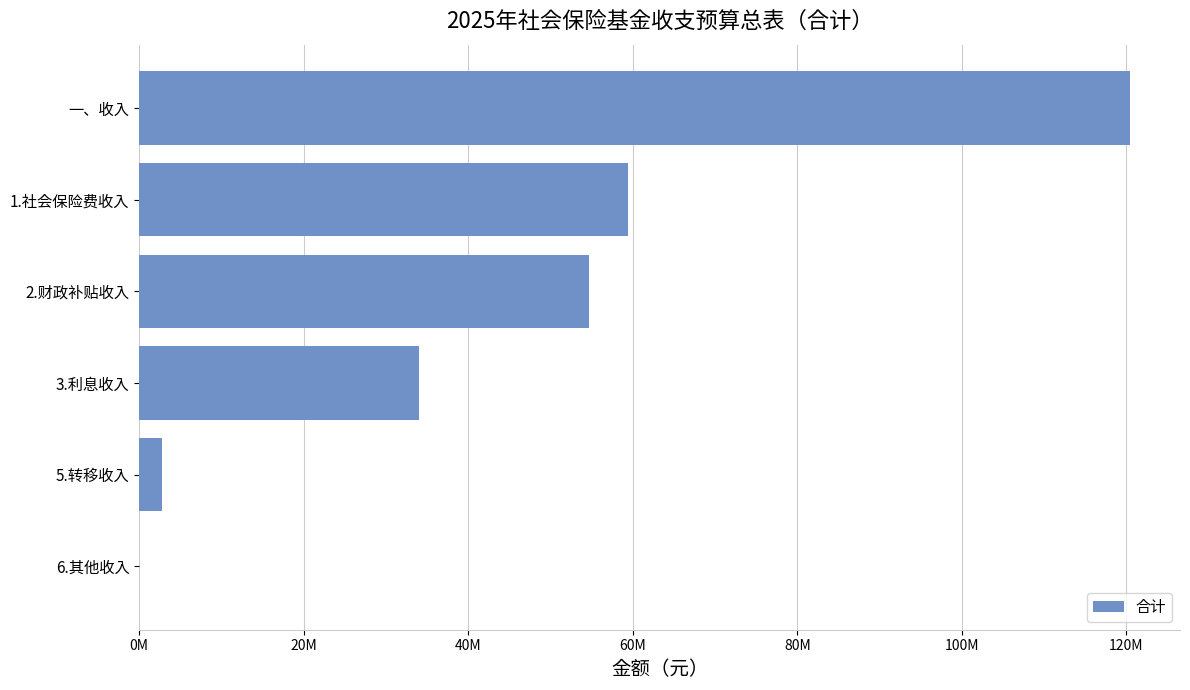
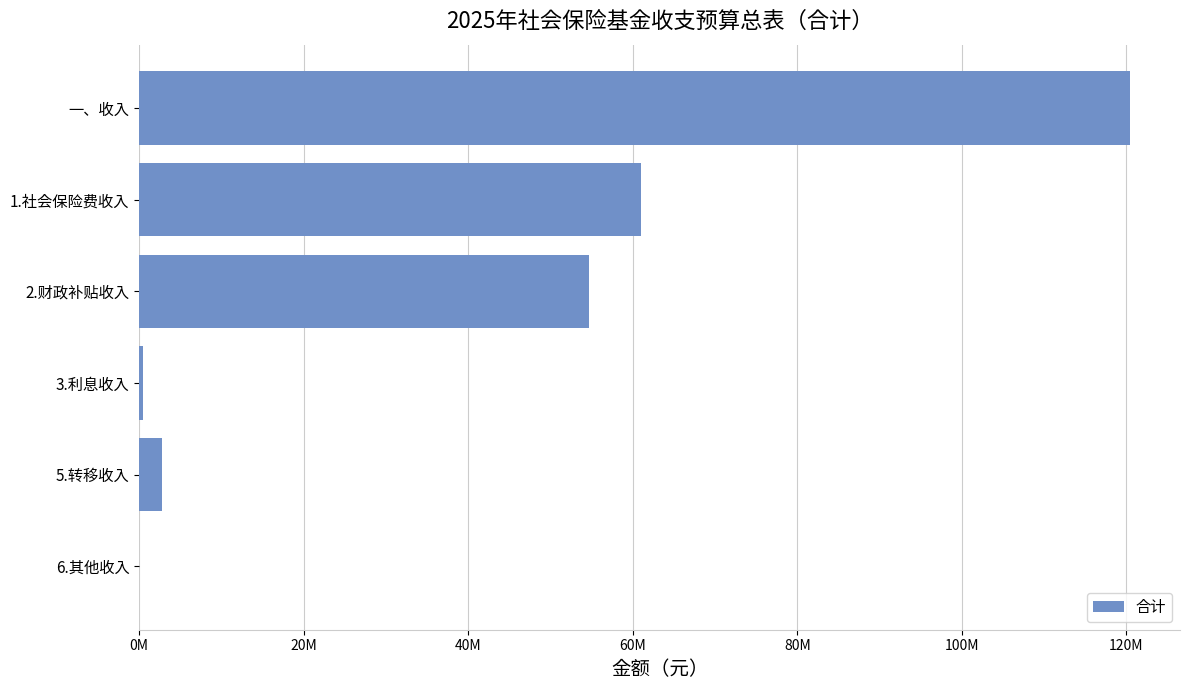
1.社会保险费收入: 59000000 -> 61000000
3.利息收入: 34000000 -> 0
